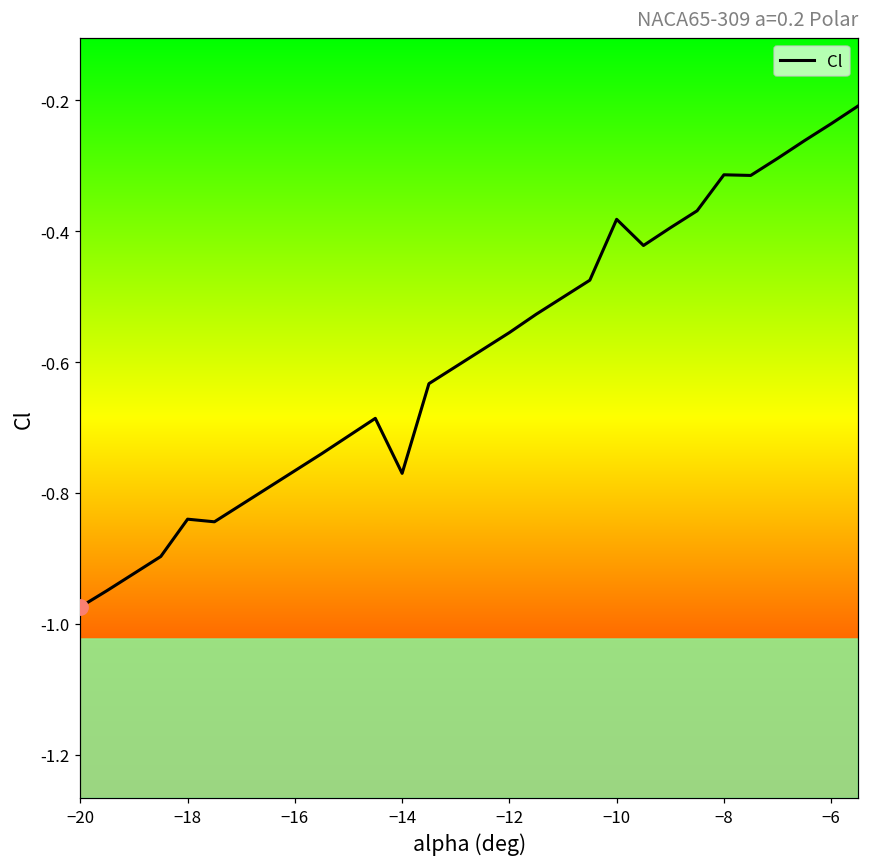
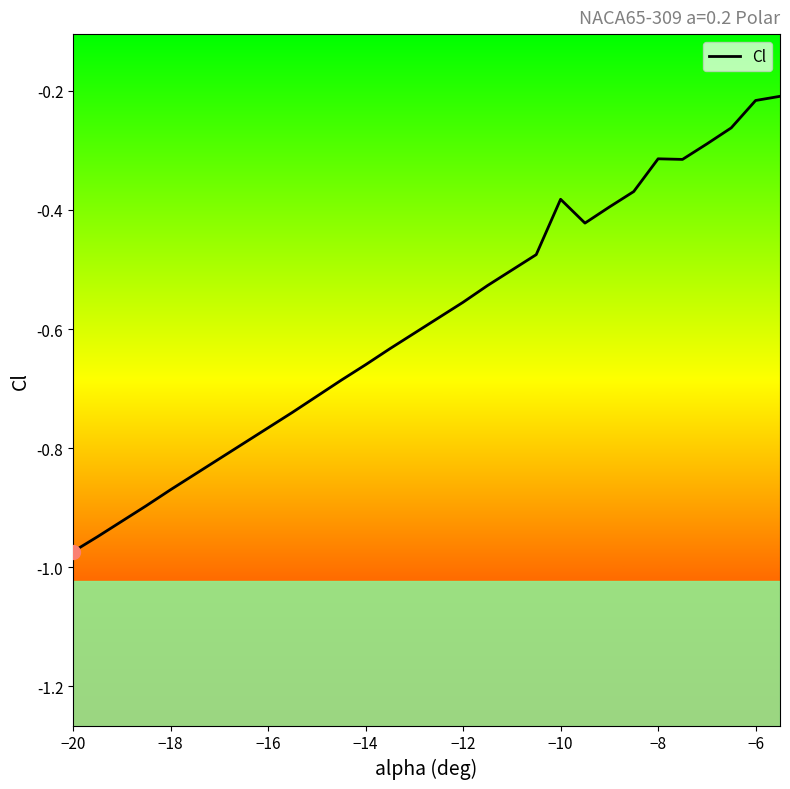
Cl, −18: -0.84 -> -0.87
Cl, −14: -0.77 -> -0.66
Cl, −6: -0.24 -> -0.22
